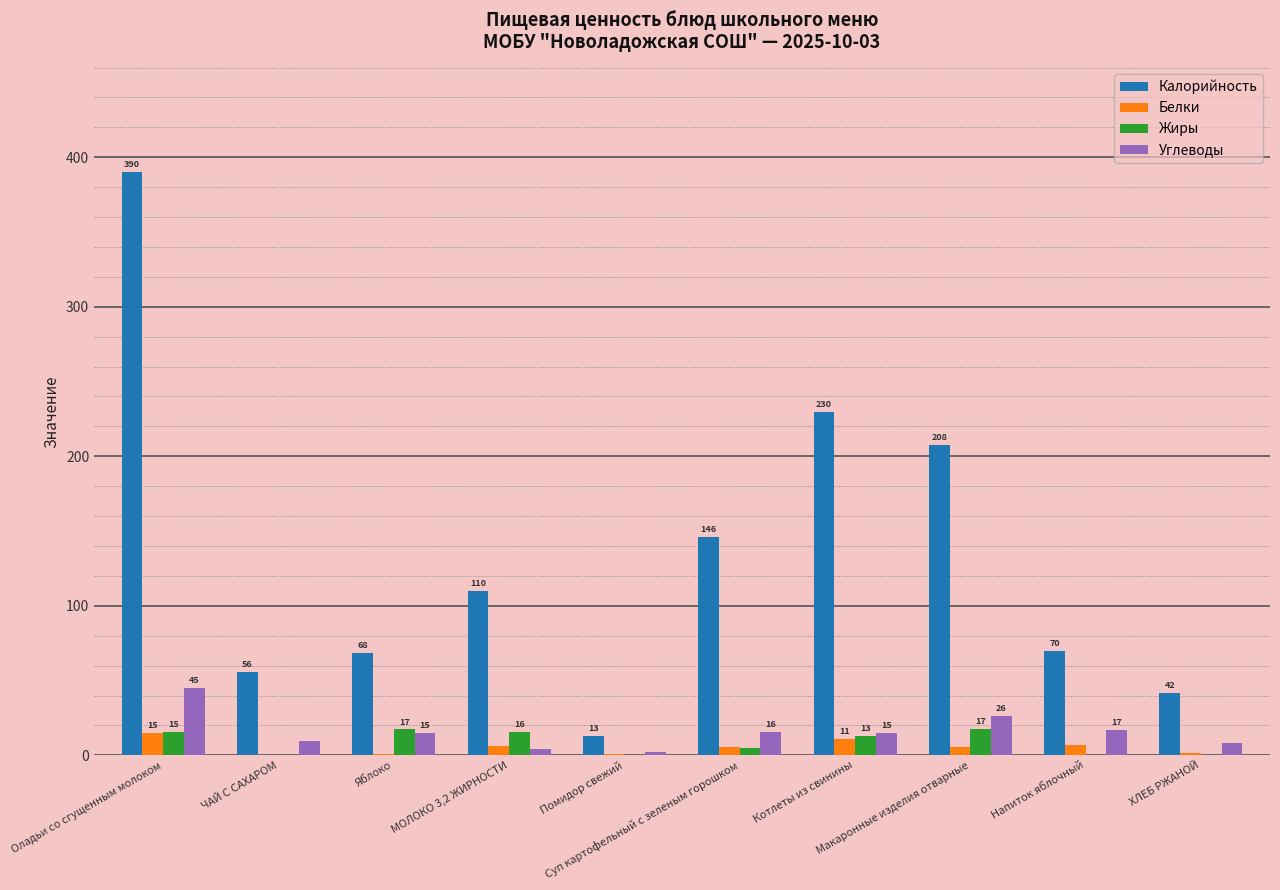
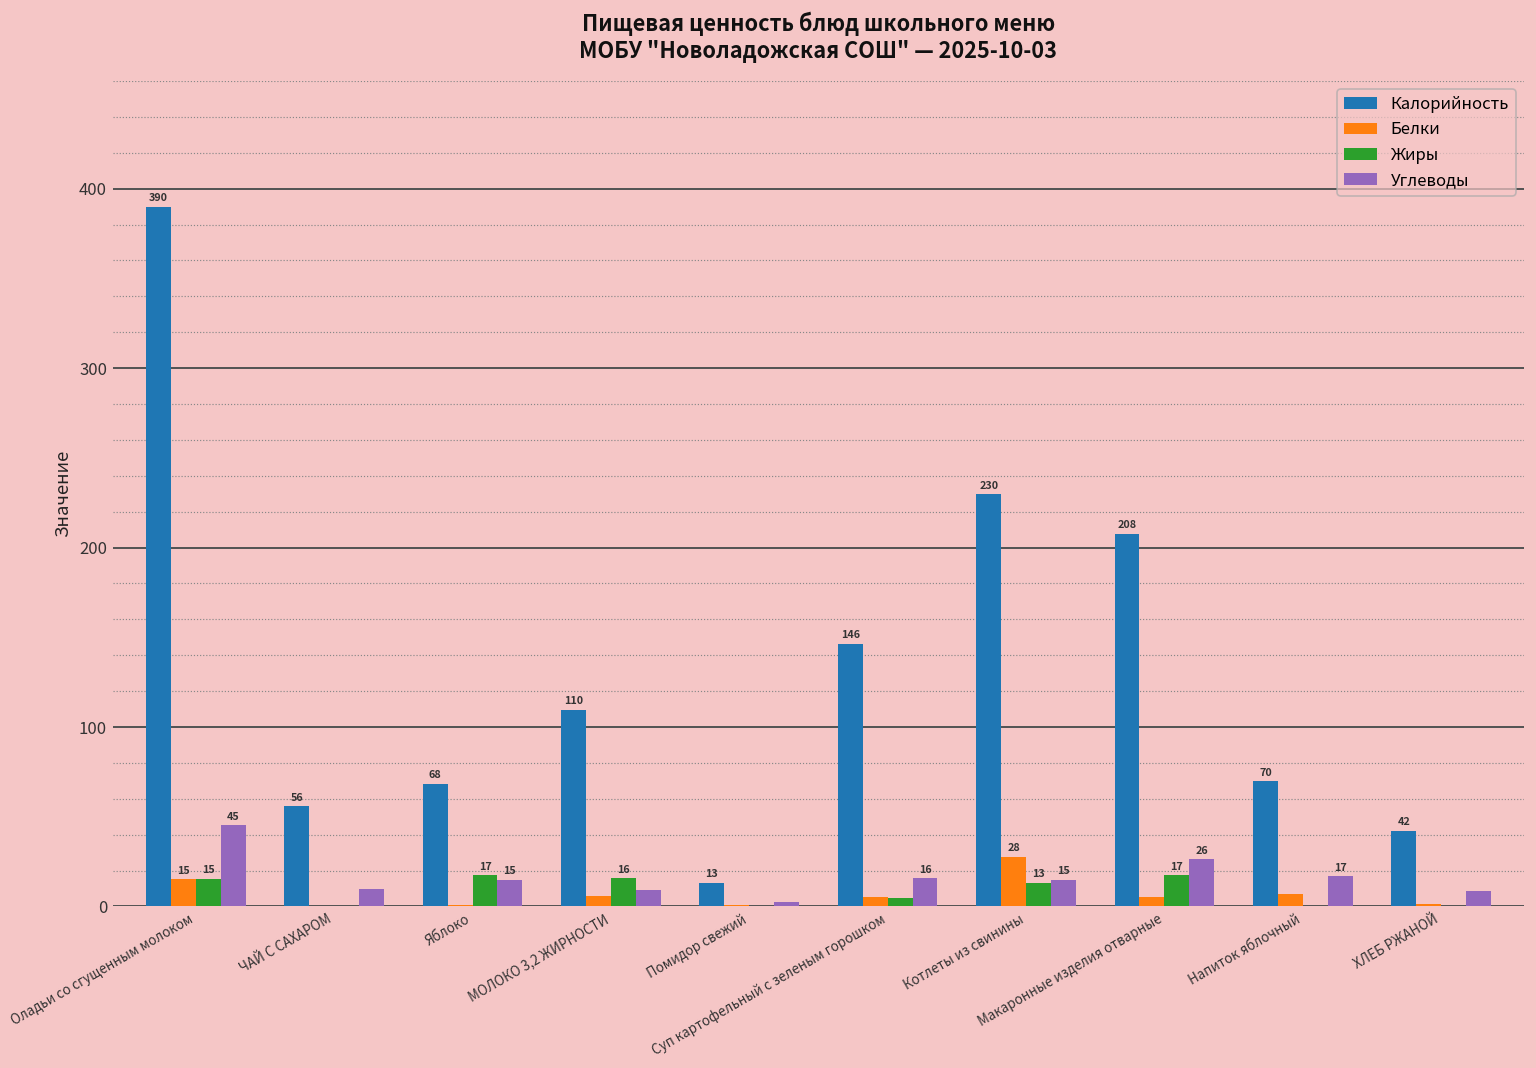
Углеводы, МОЛОКО 3,2 ЖИРНОСТИ: 4 -> 9
Белки, Котлеты из свинины: 11 -> 28
